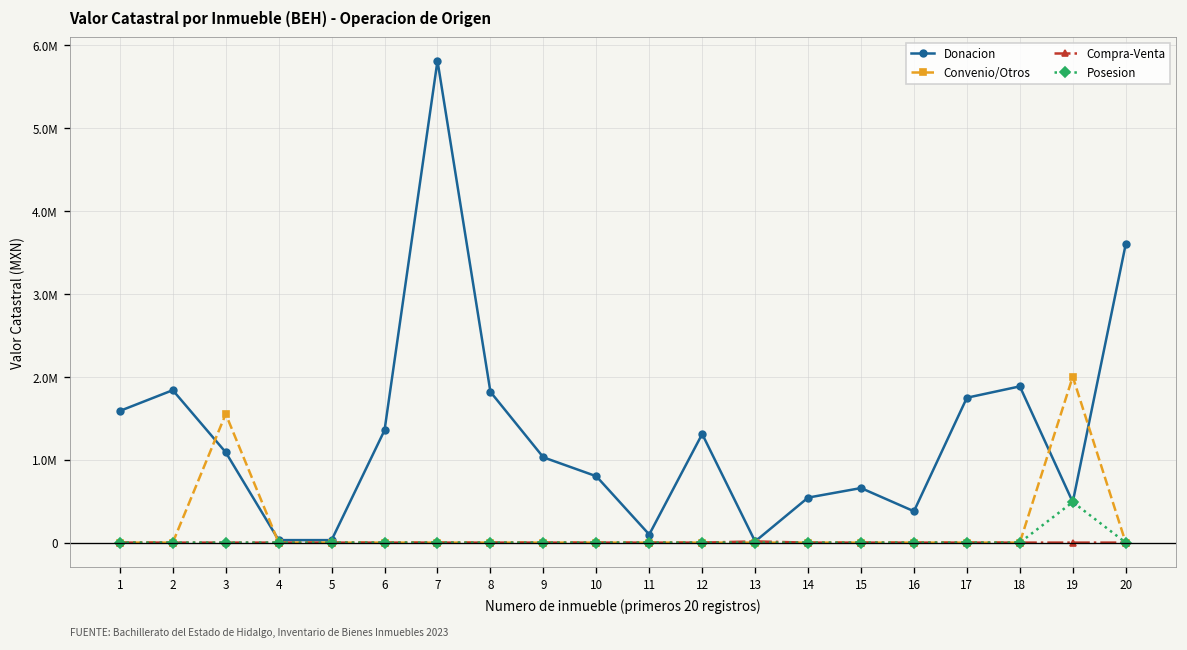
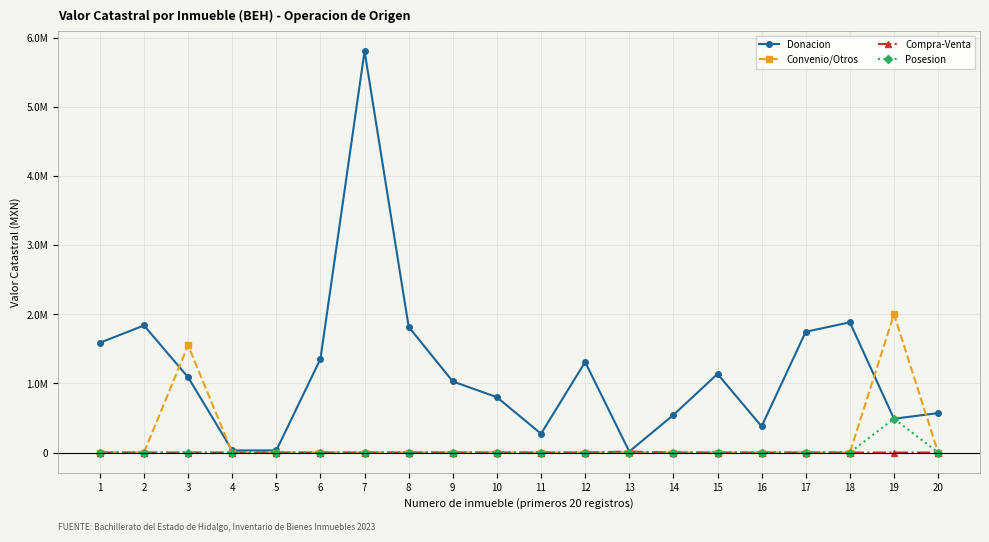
Donacion, 11: 100000 -> 300000
Donacion, 15: 700000 -> 1100000
Donacion, 20: 3600000 -> 600000
